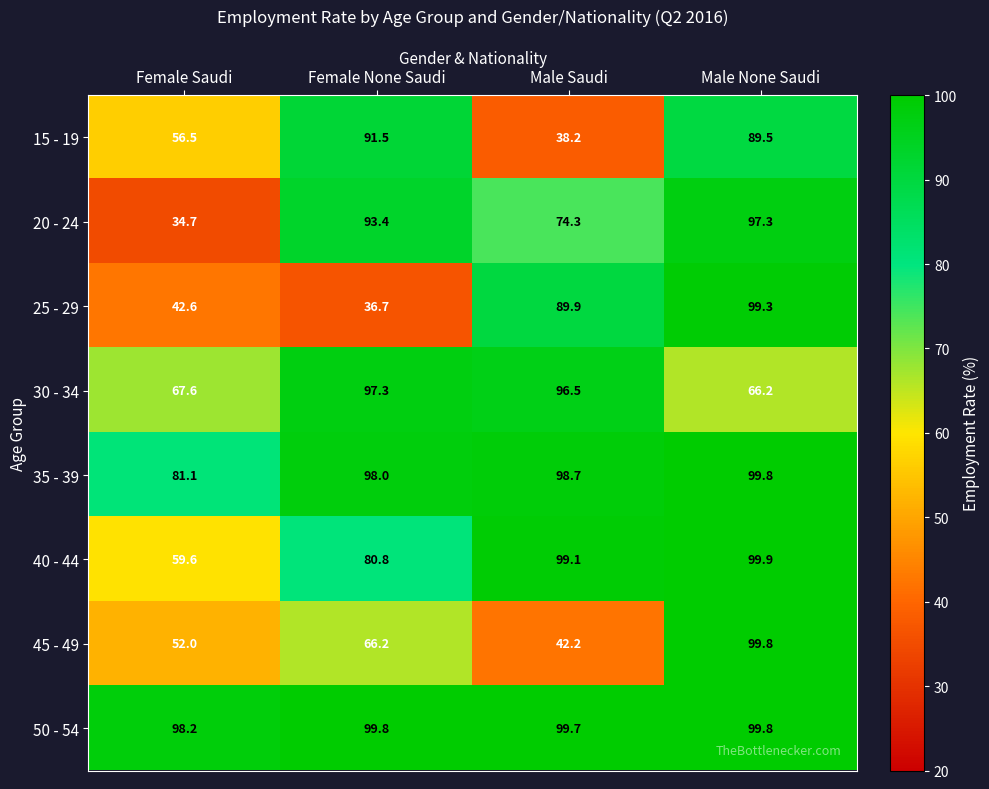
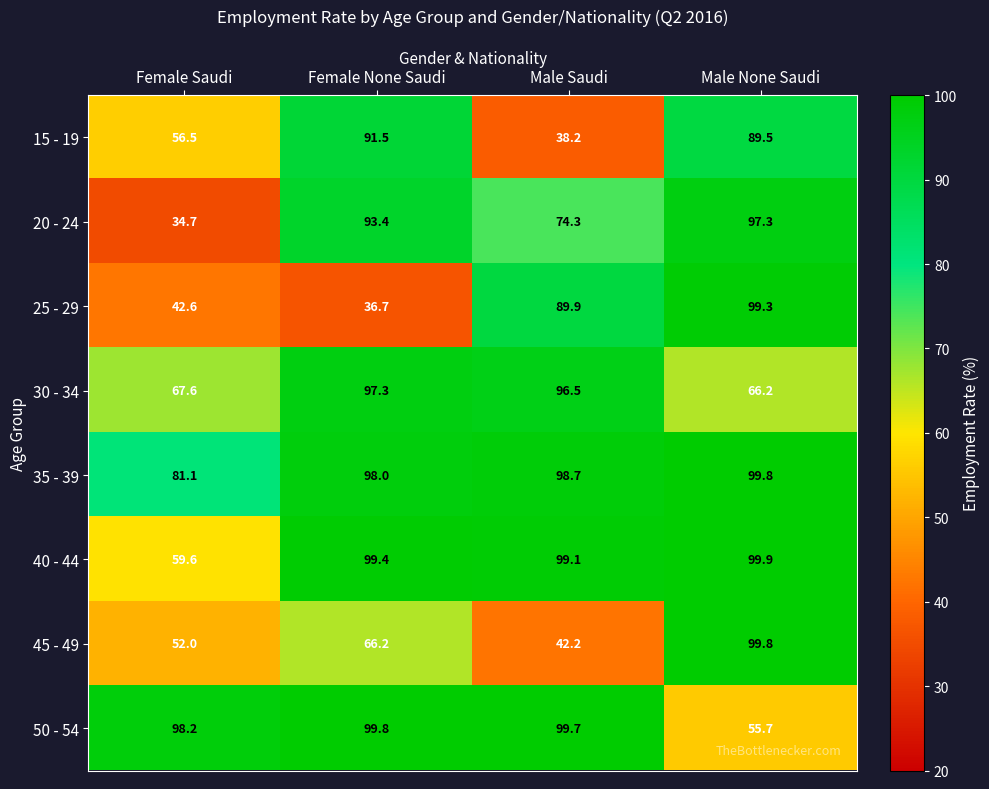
40 - 44, Female None Saudi: 80.8 -> 99.4
50 - 54, Male None Saudi: 99.8 -> 55.7
